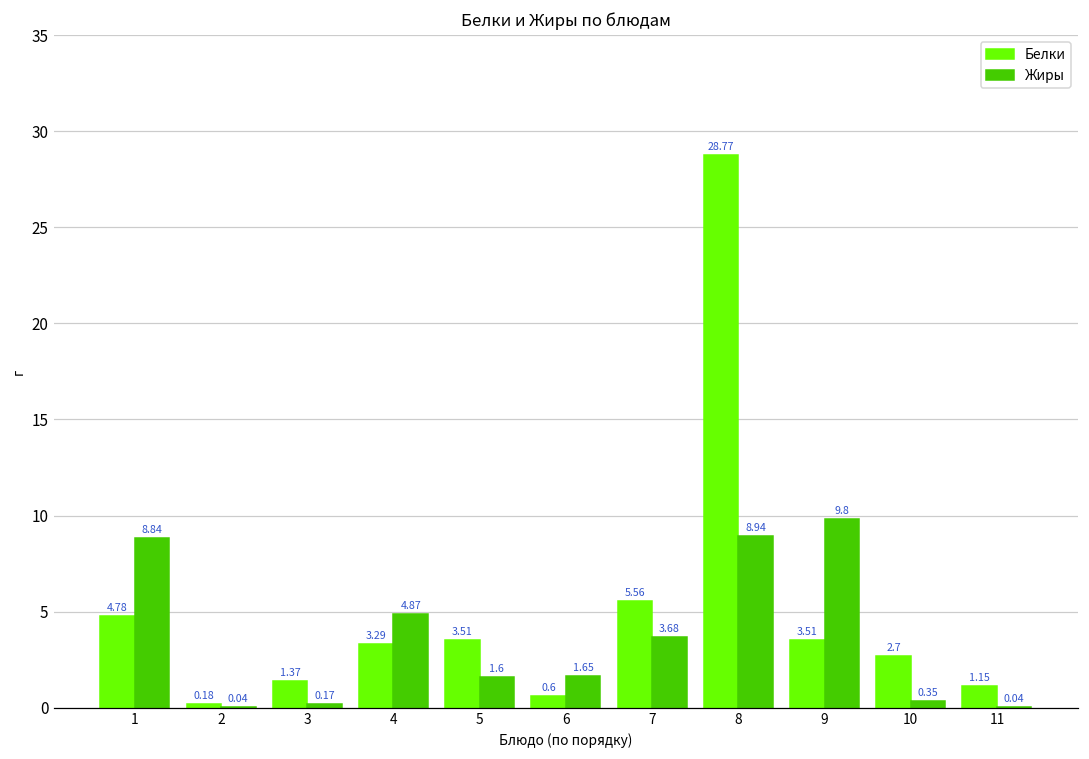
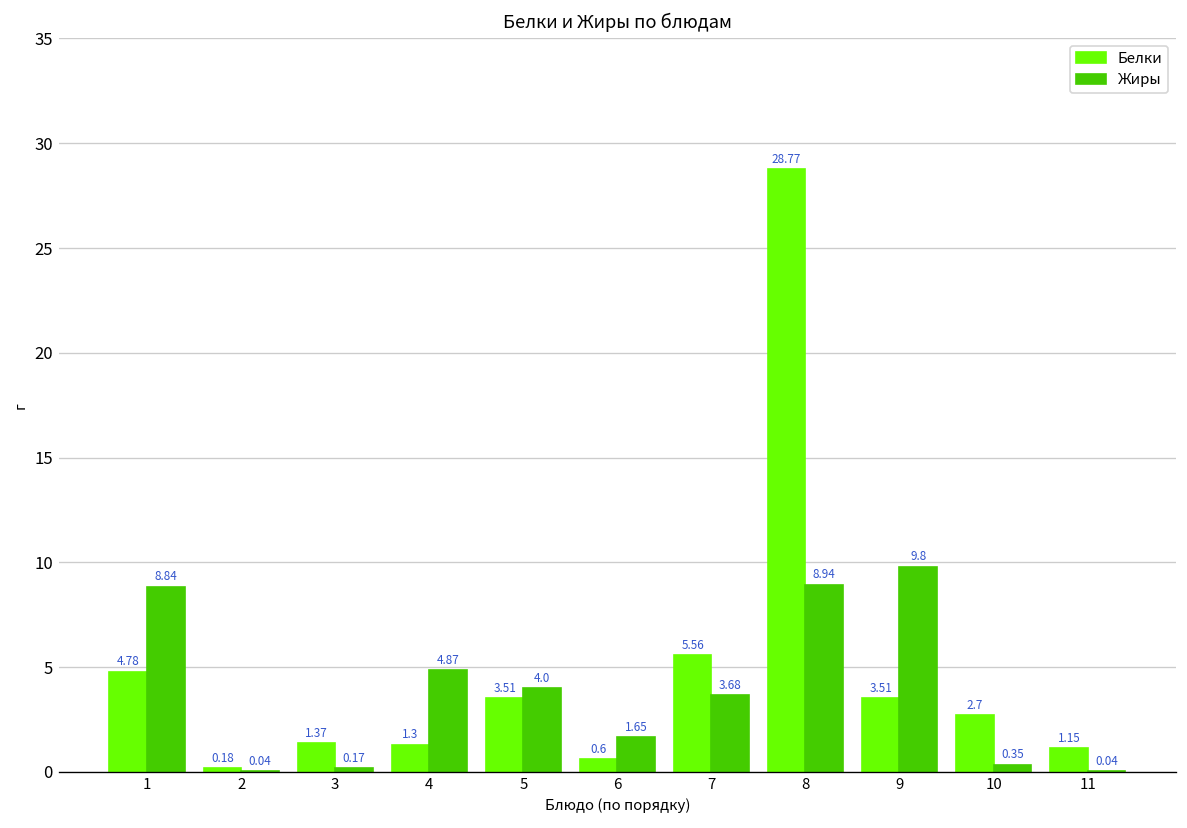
Белки, 4: 3.29 -> 1.3
Жиры, 5: 1.6 -> 4.0
